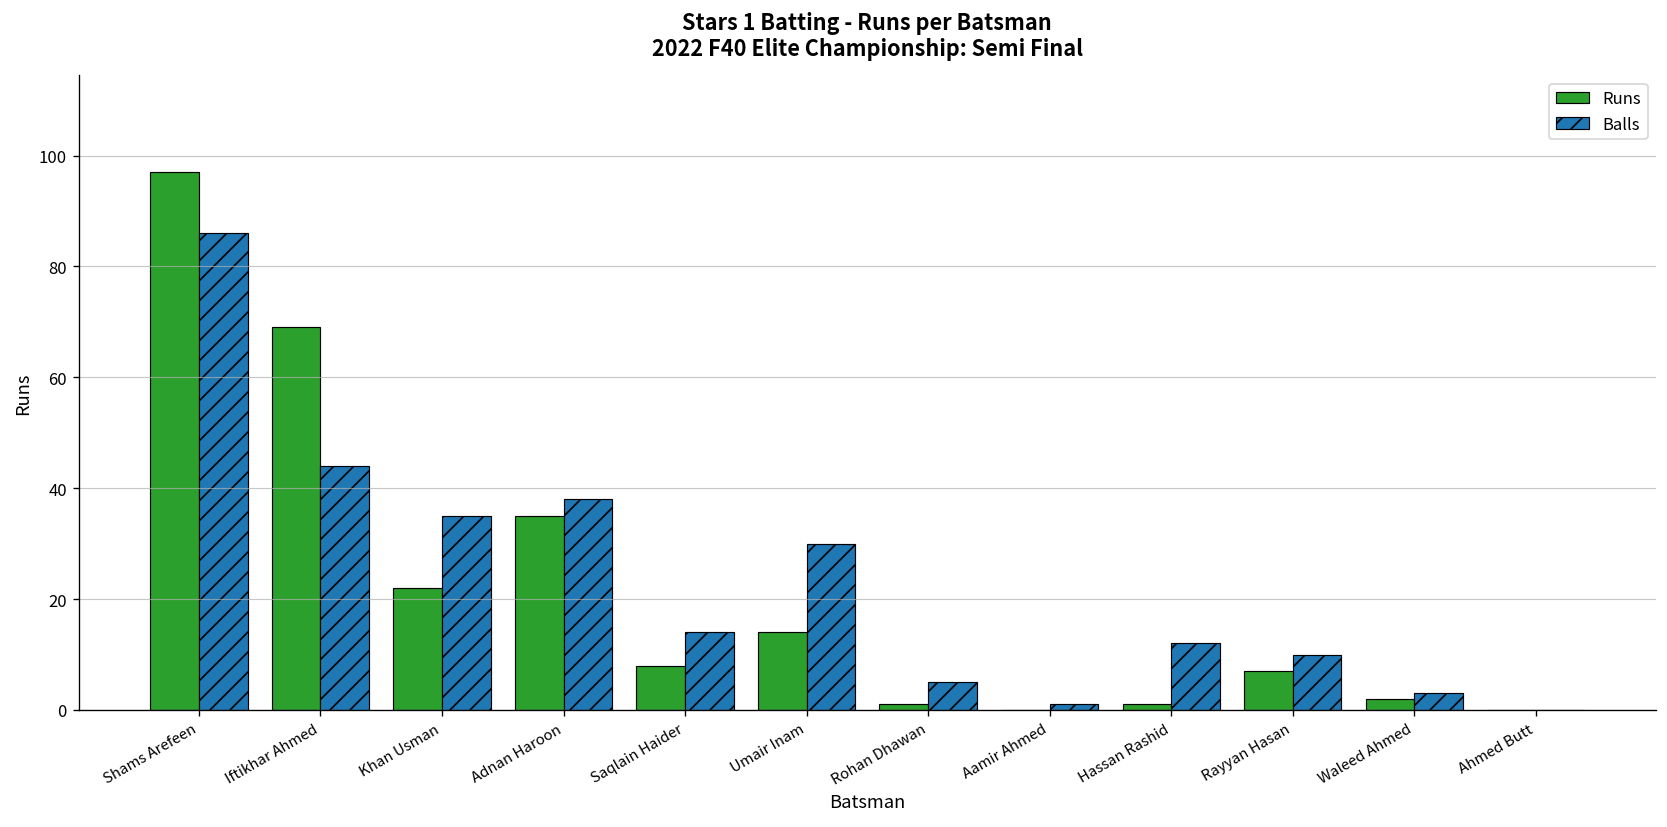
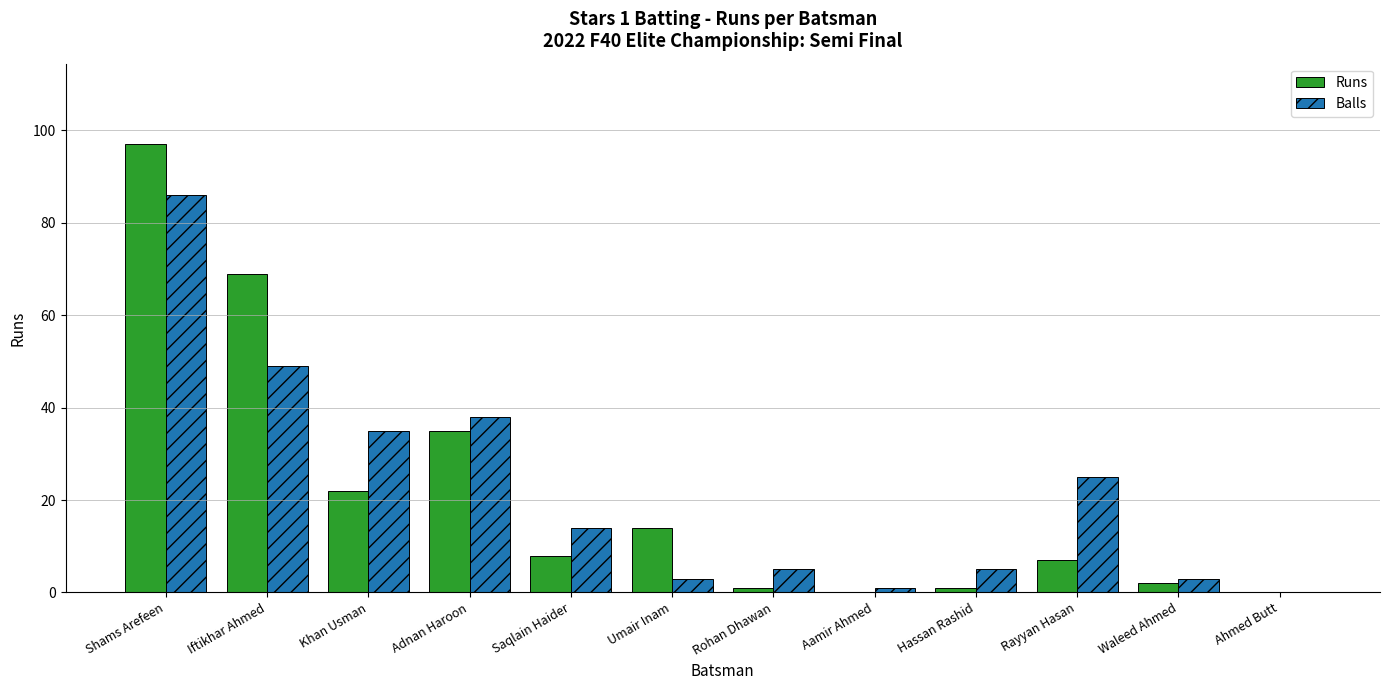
Balls, Iftikhar Ahmed: 44 -> 49
Balls, Umair Inam: 30 -> 3
Balls, Hassan Rashid: 12 -> 5
Balls, Rayyan Hasan: 10 -> 25
